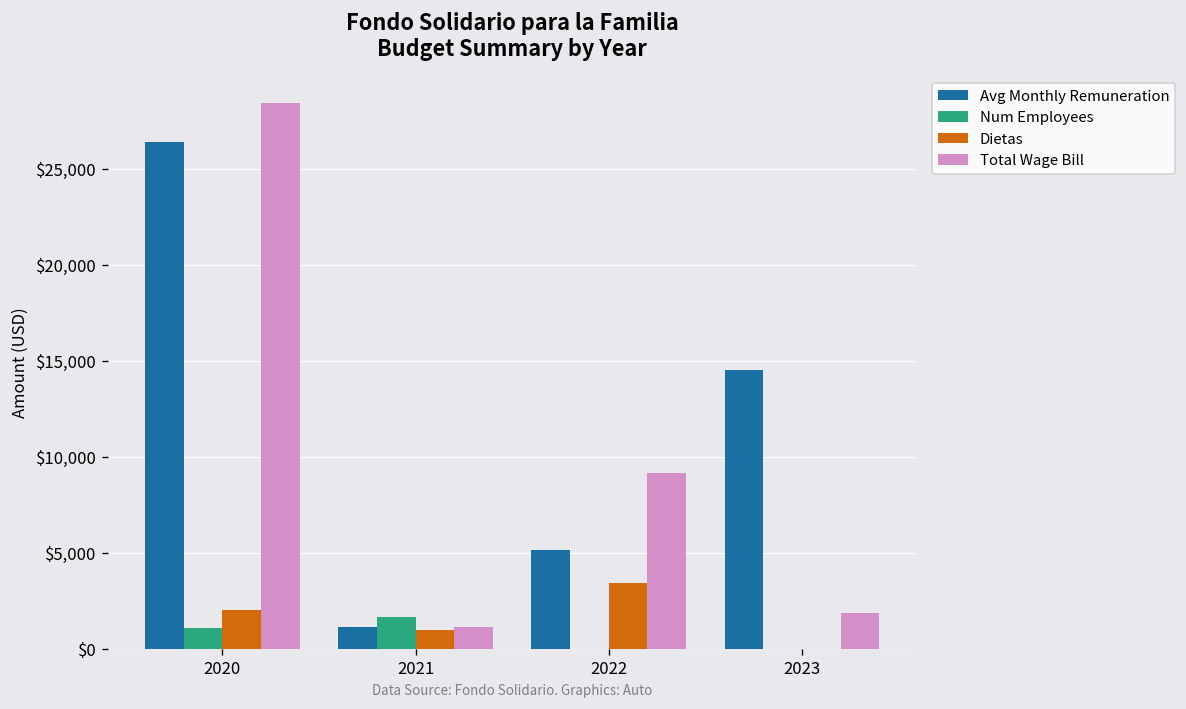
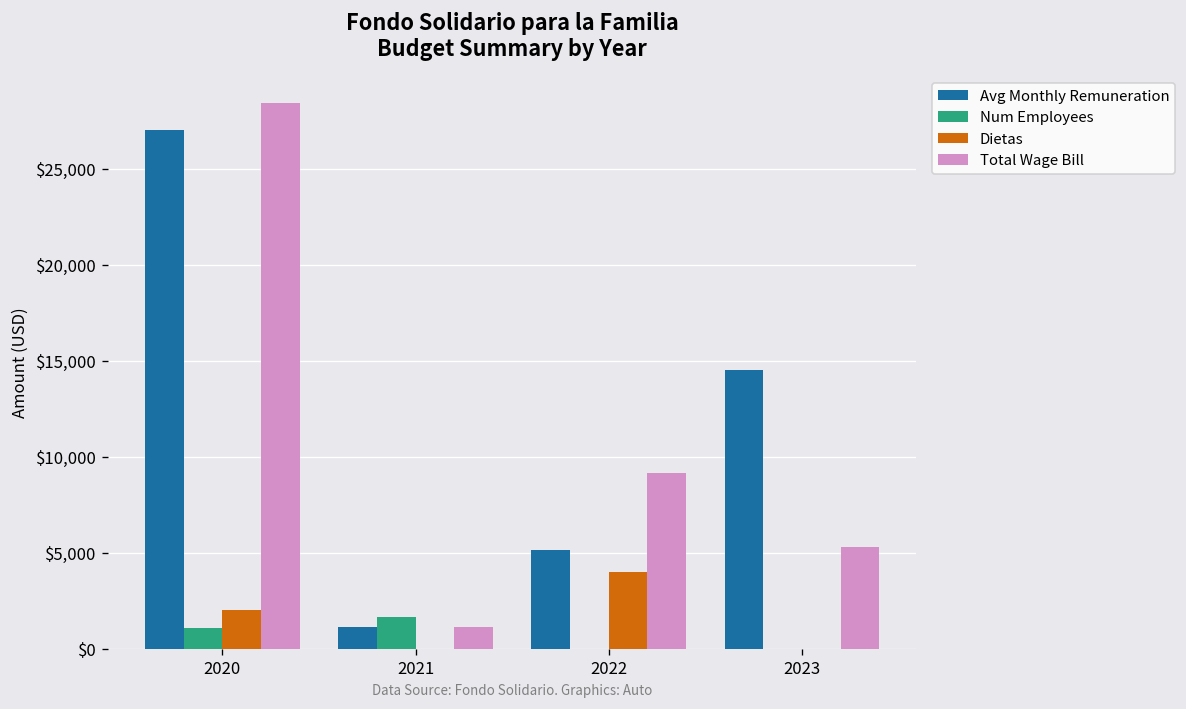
Avg Monthly Remuneration, 2020: $26,400 -> $27,000
Dietas, 2021: $1,000 -> $0
Dietas, 2022: $3,400 -> $4,000
Total Wage Bill, 2023: $1,900 -> $5,300
